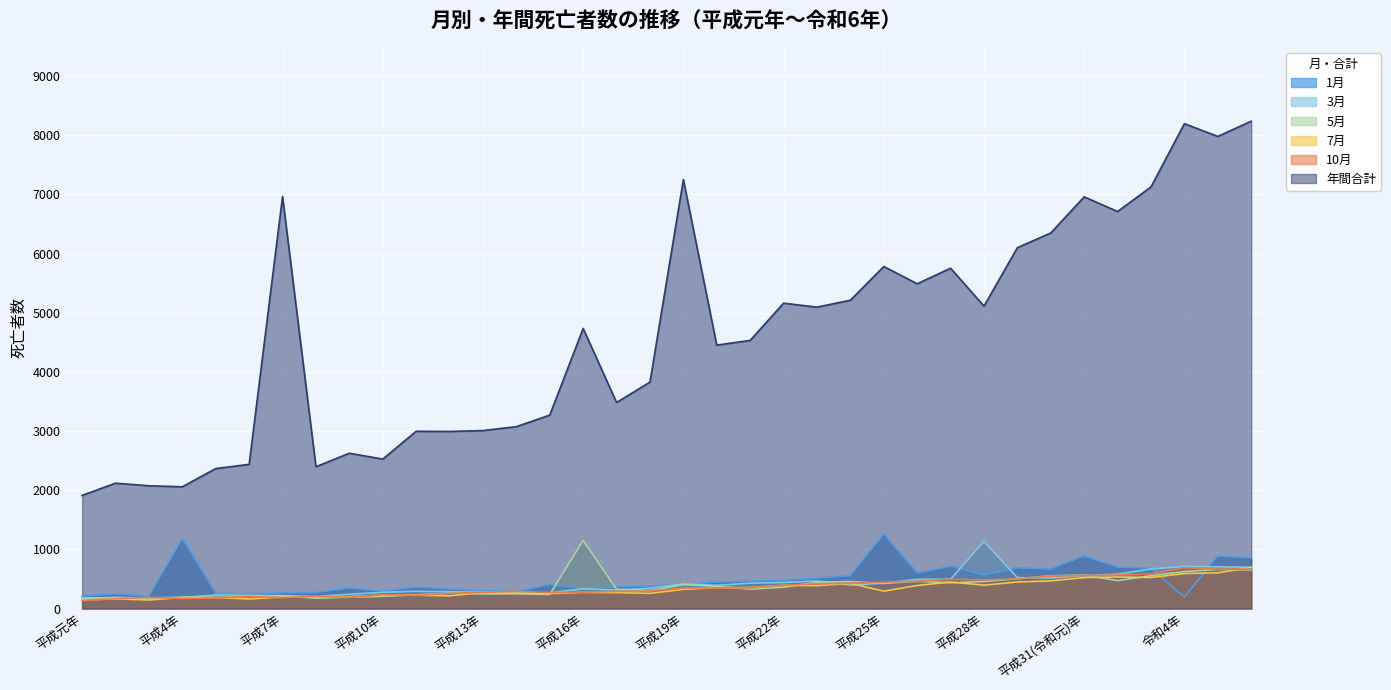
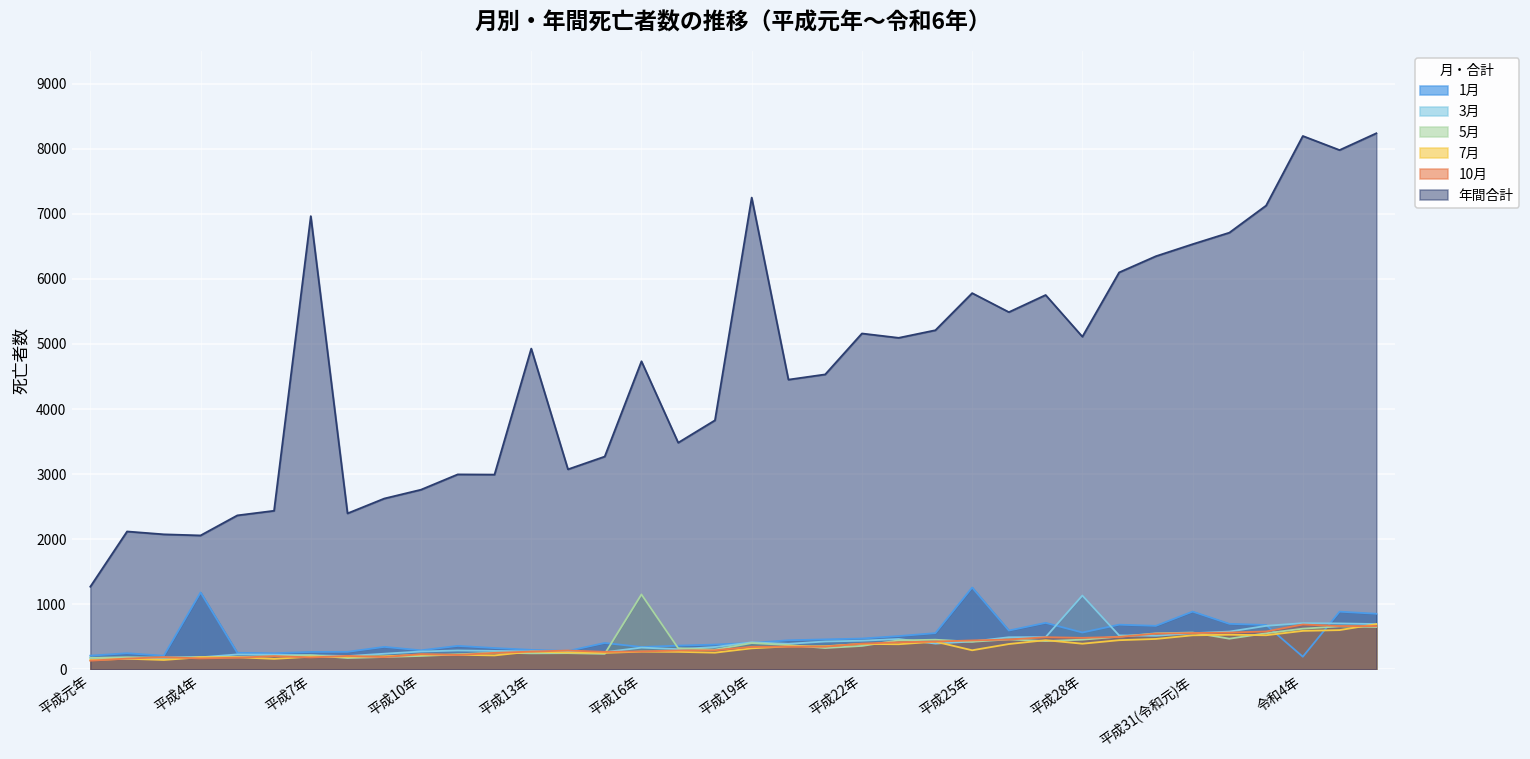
年間合計, 平成元年: 1900 -> 1300
年間合計, 平成10年: 2500 -> 2800
年間合計, 平成13年: 3000 -> 4900
年間合計, 平成31(令和元)年: 7000 -> 6500
